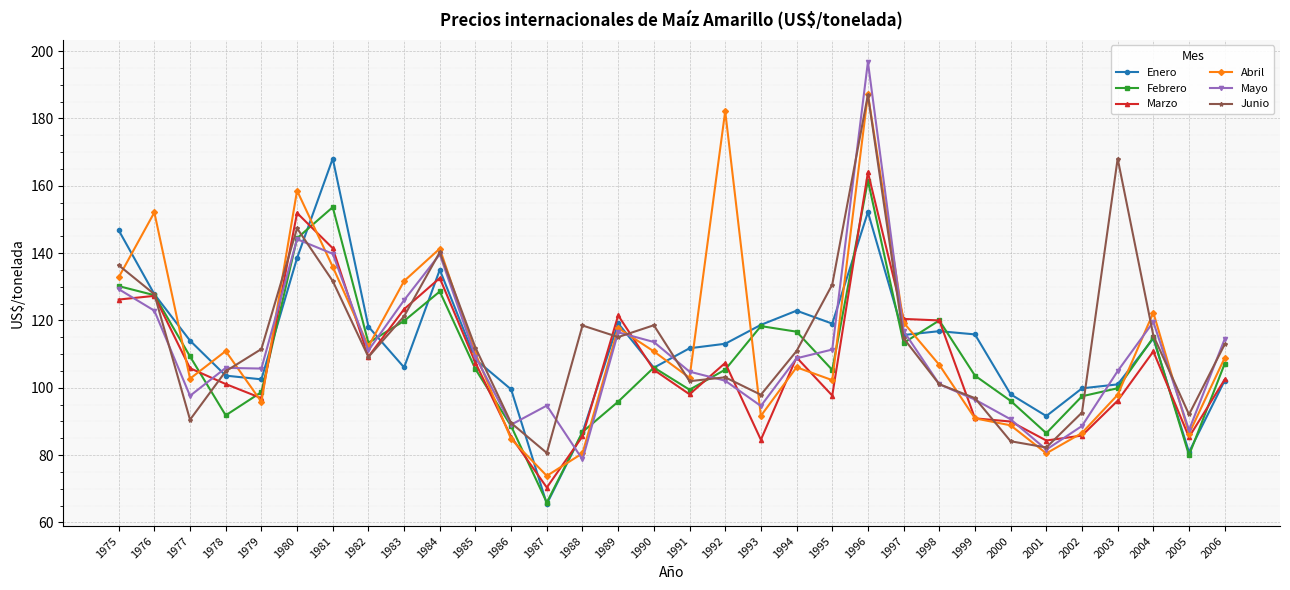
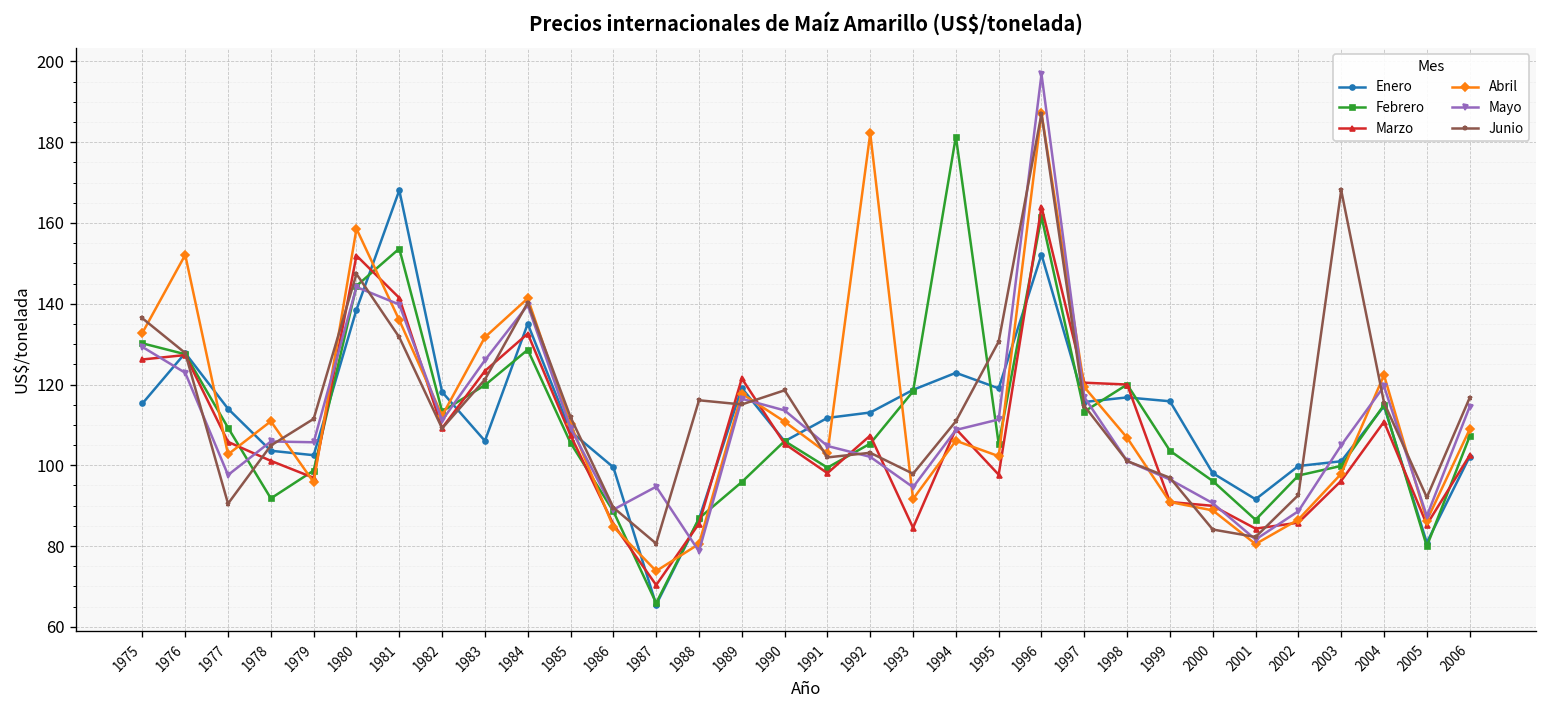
Enero, 1975: 147 -> 115
Junio, 1988: 119 -> 116
Febrero, 1994: 117 -> 181
Junio, 2006: 113 -> 117
